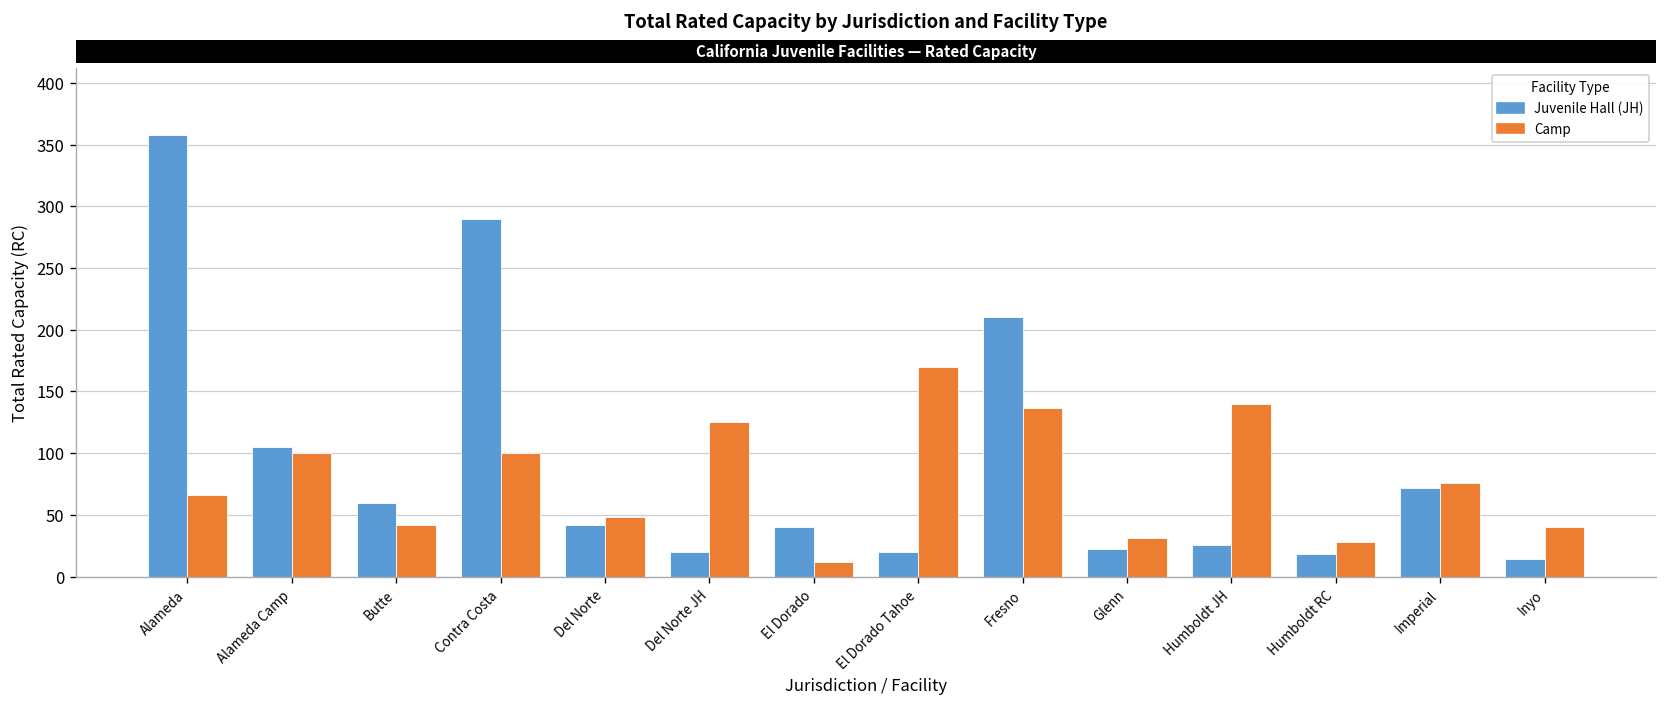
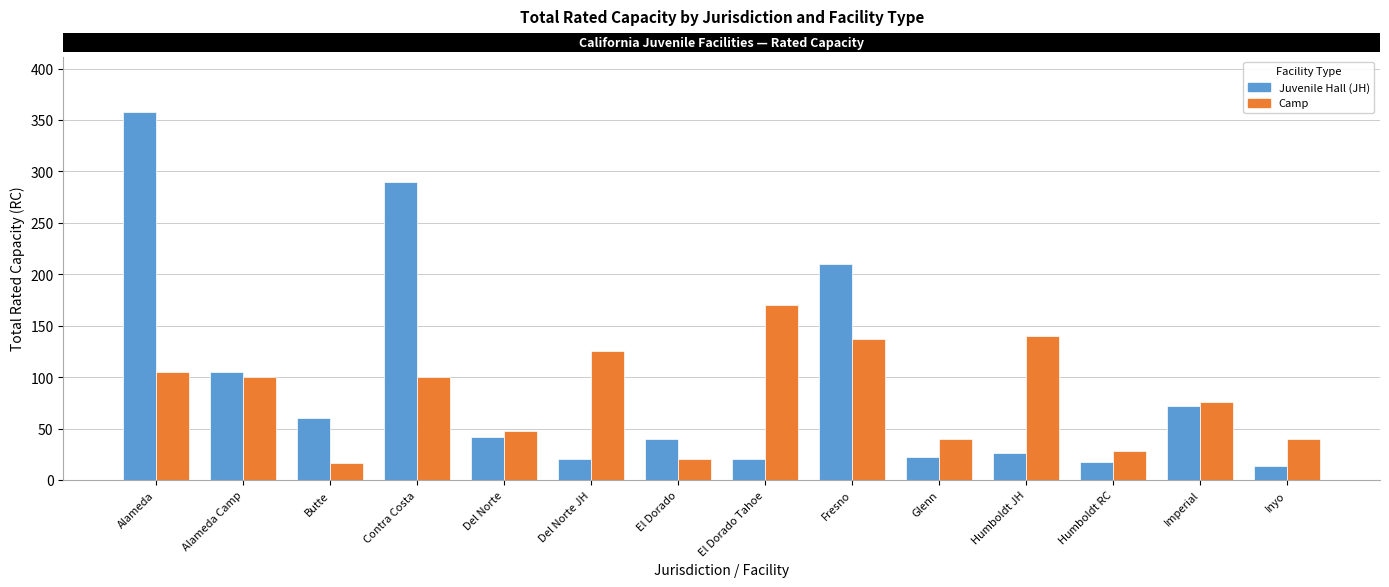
Camp, Alameda: 66 -> 105
Camp, Butte: 42 -> 17
Camp, El Dorado: 12 -> 20
Camp, Glenn: 31 -> 40
